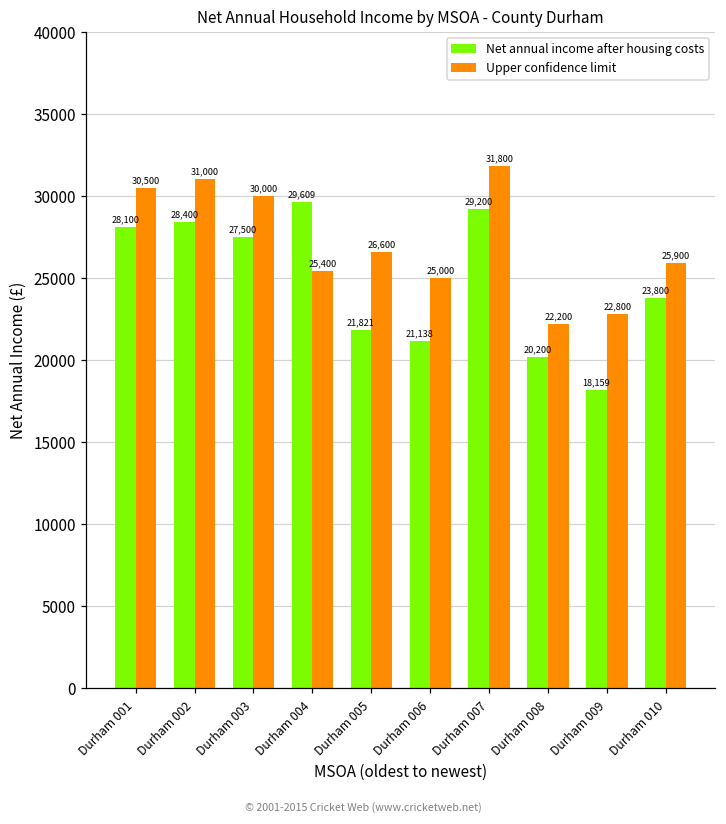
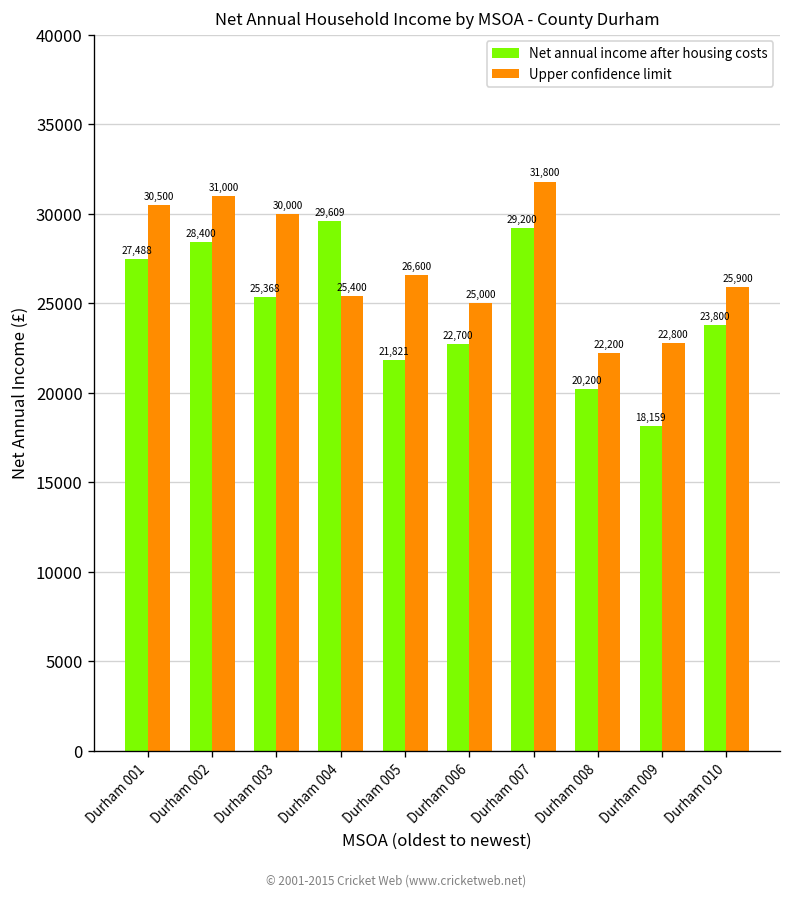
Net annual income after housing costs, Durham 001: 28,100 -> 27,488
Net annual income after housing costs, Durham 003: 27,500 -> 25,368
Net annual income after housing costs, Durham 006: 21,138 -> 22,700
